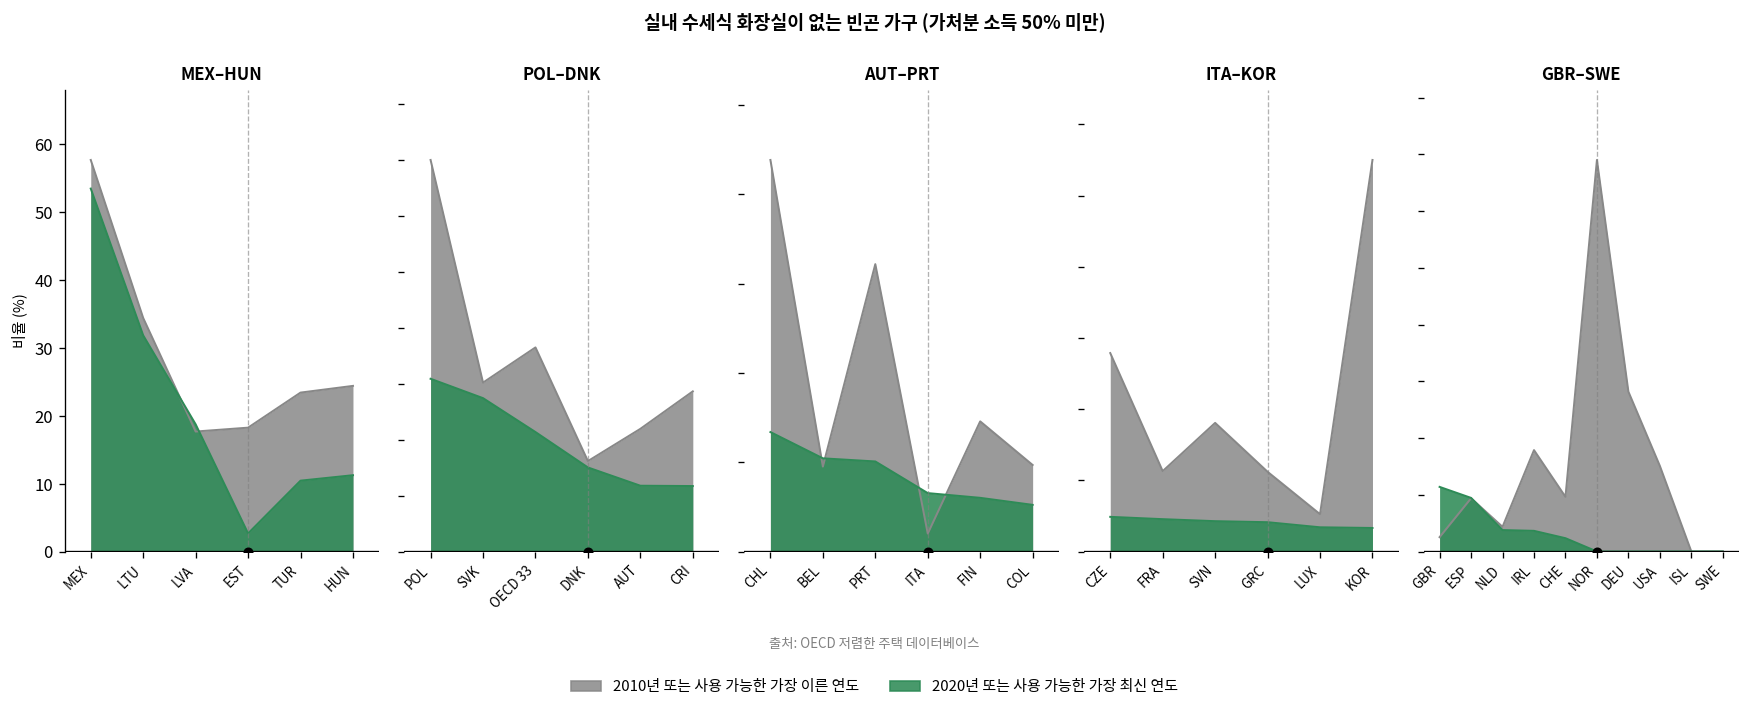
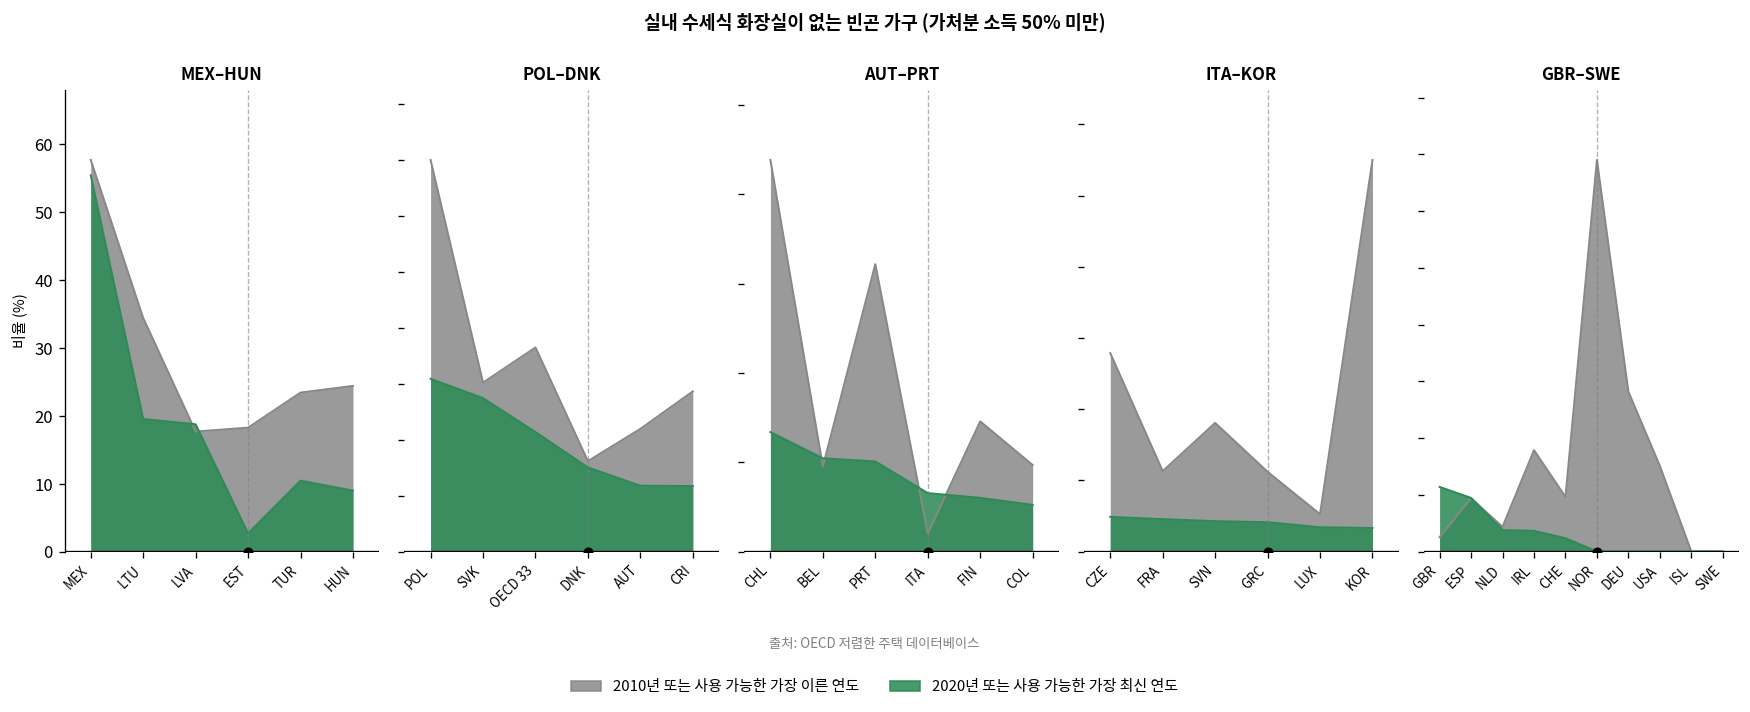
MEX–HUN, 2020년 또는 사용 가능한 가장 최신 연도, MEX: 53 -> 55
MEX–HUN, 2020년 또는 사용 가능한 가장 최신 연도, LTU: 32 -> 20
MEX–HUN, 2020년 또는 사용 가능한 가장 최신 연도, HUN: 11 -> 9
